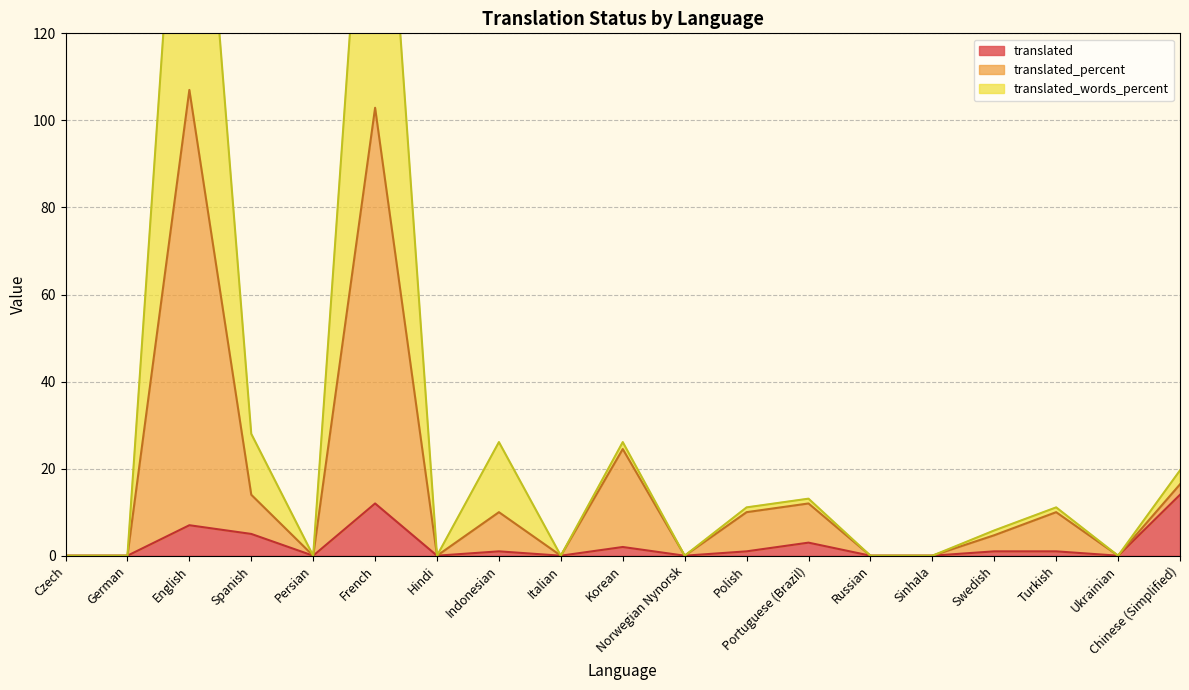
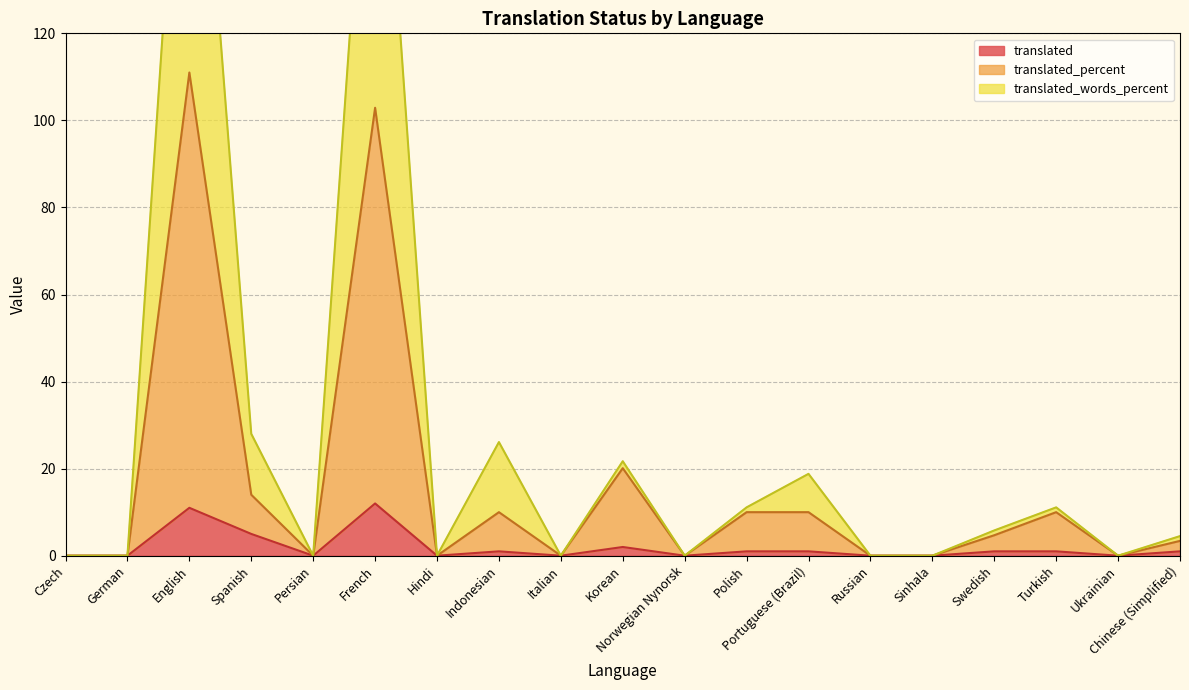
translated, English: 7 -> 11
translated_percent, Korean: 23 -> 18
translated, Portuguese (Brazil): 3 -> 1
translated_words_percent, Portuguese (Brazil): 1 -> 9
translated, Chinese (Simplified): 14 -> 1
translated_words_percent, Chinese (Simplified): 3 -> 1
